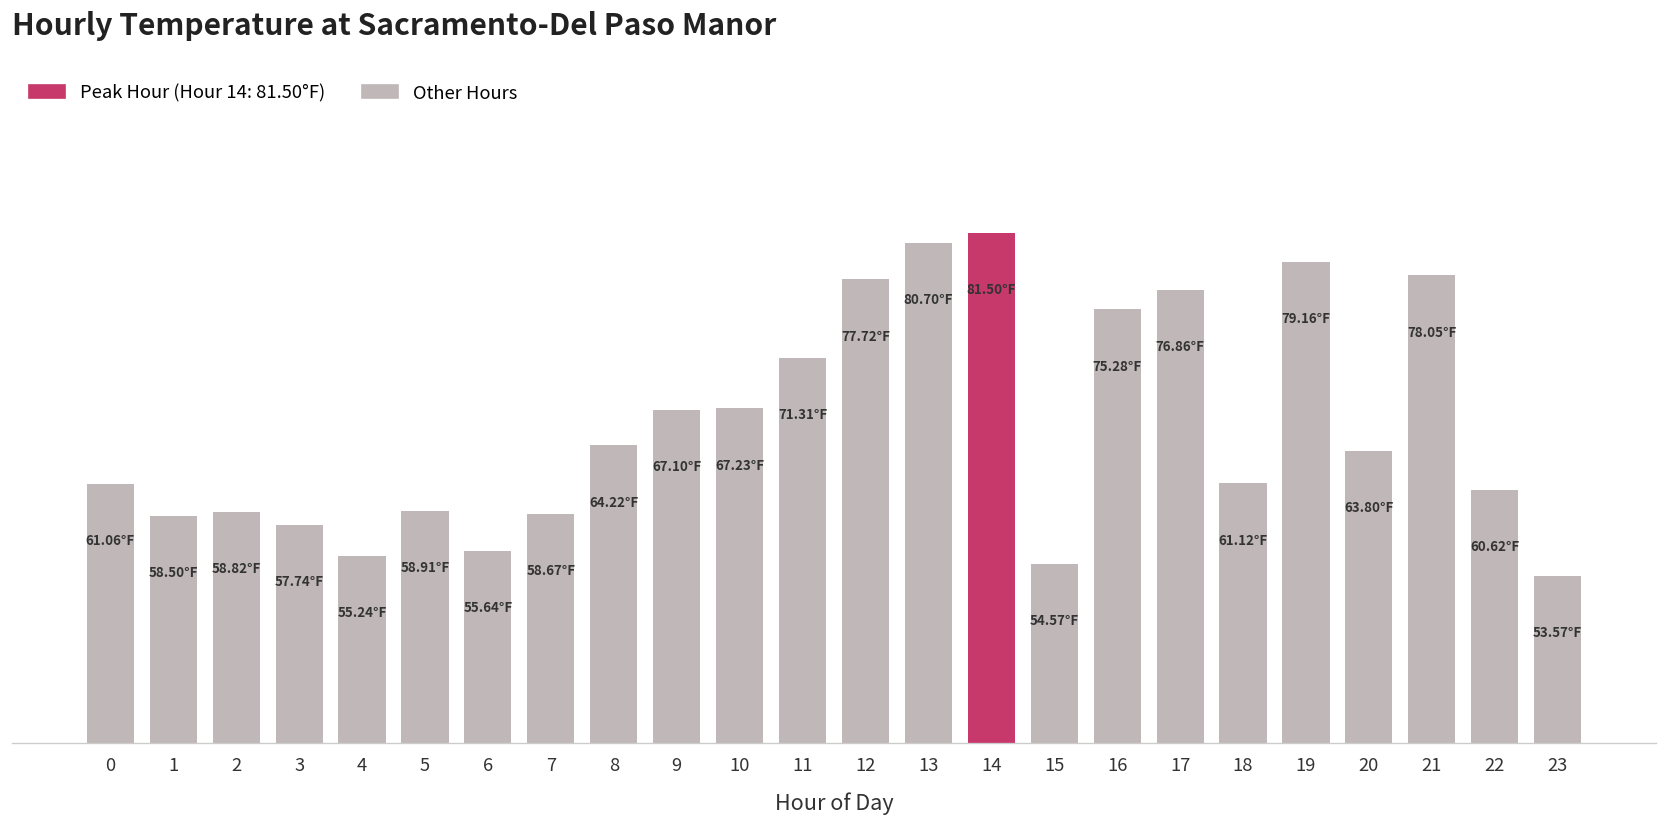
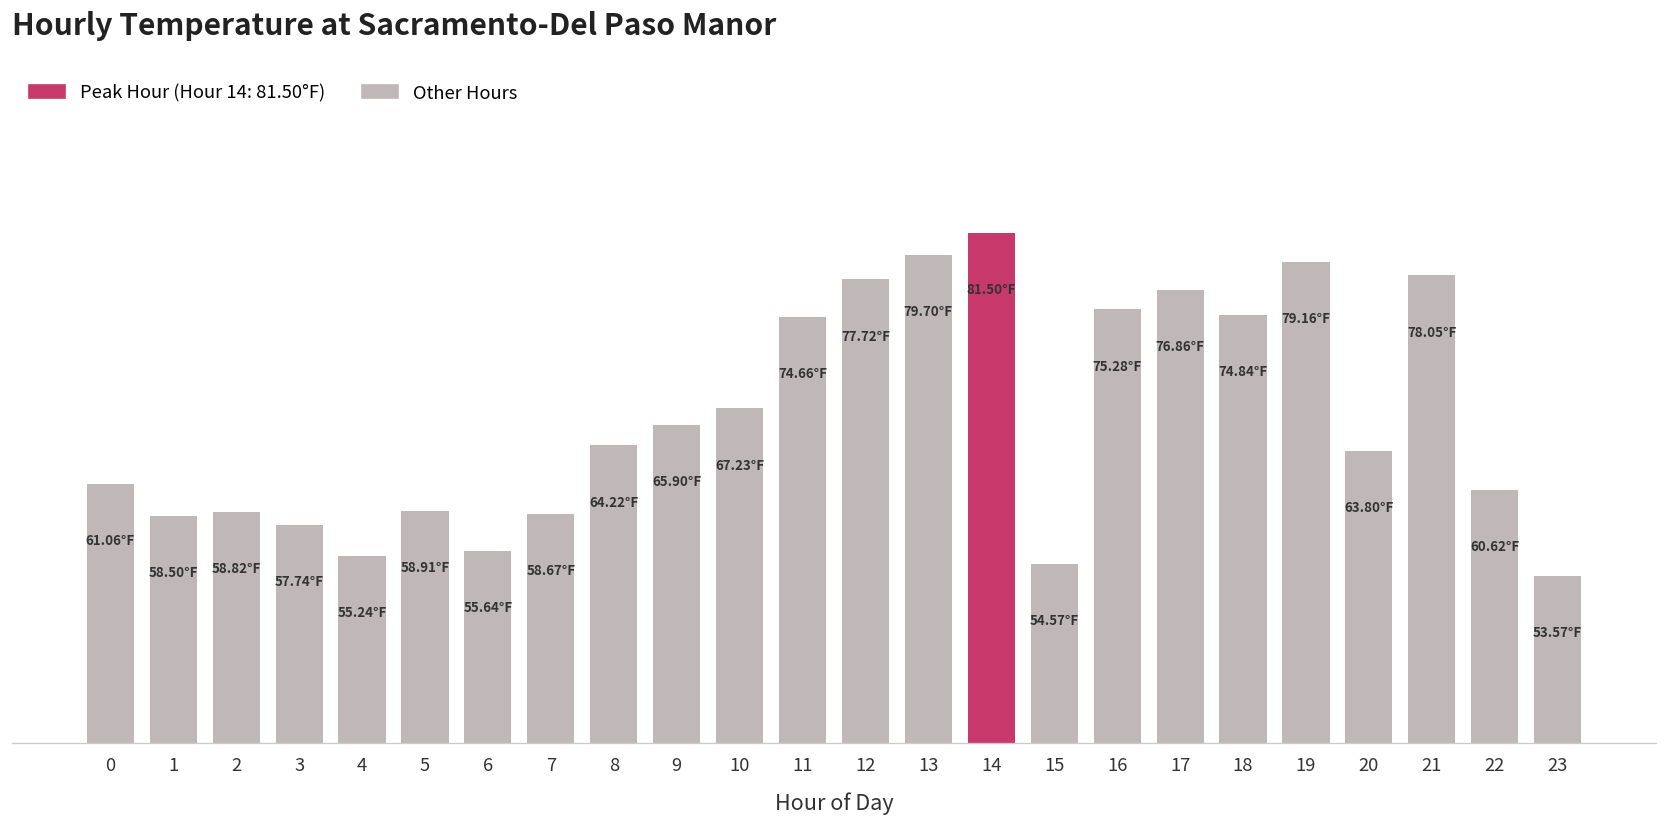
9: 67.10°F -> 65.90°F
11: 71.31°F -> 74.66°F
13: 80.70°F -> 79.70°F
18: 61.12°F -> 74.84°F
